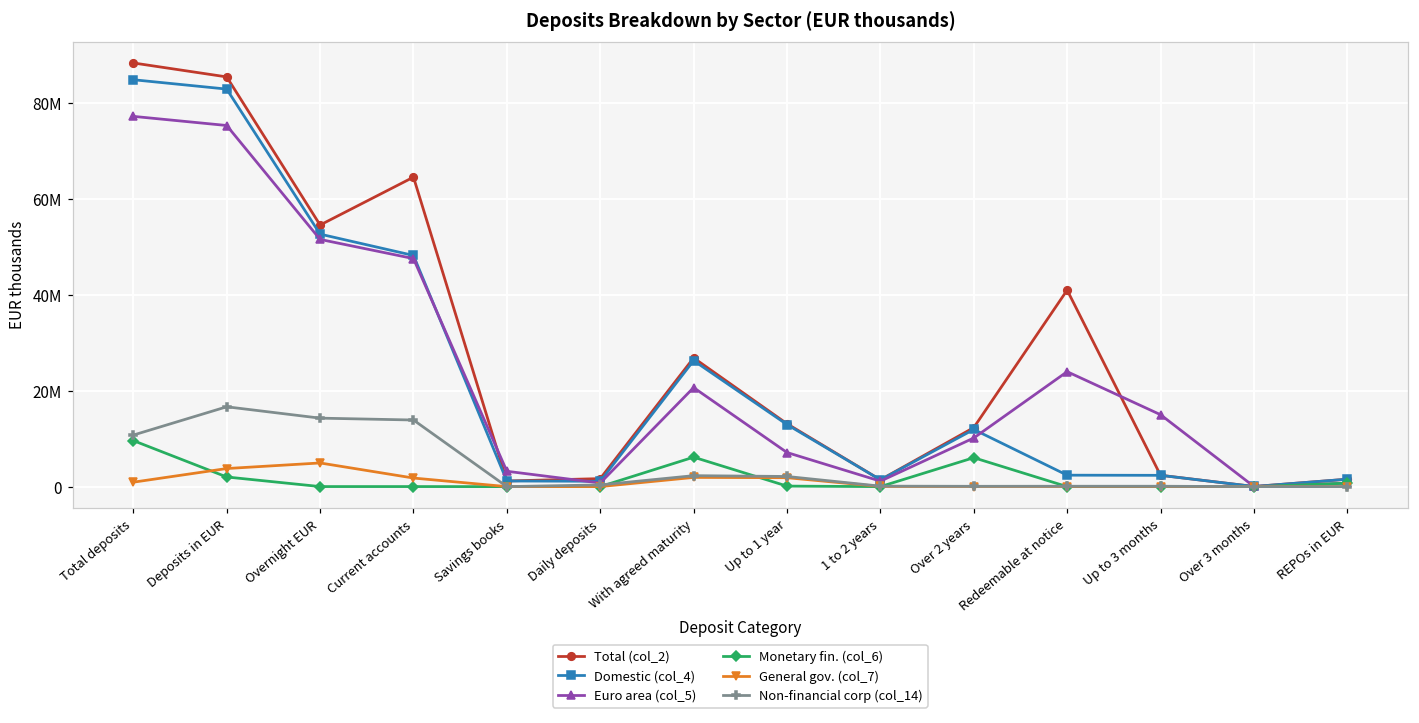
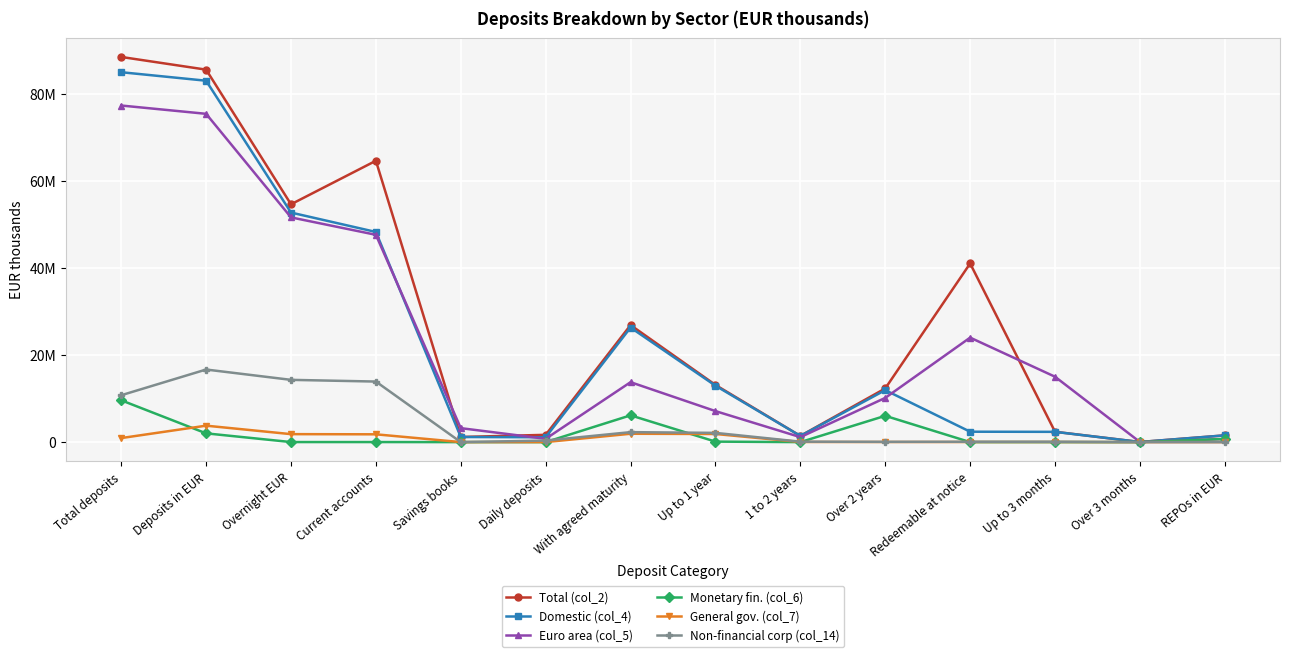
General gov. (col_7), Overnight EUR: 5000000 -> 2000000
Euro area (col_5), With agreed maturity: 21000000 -> 14000000
